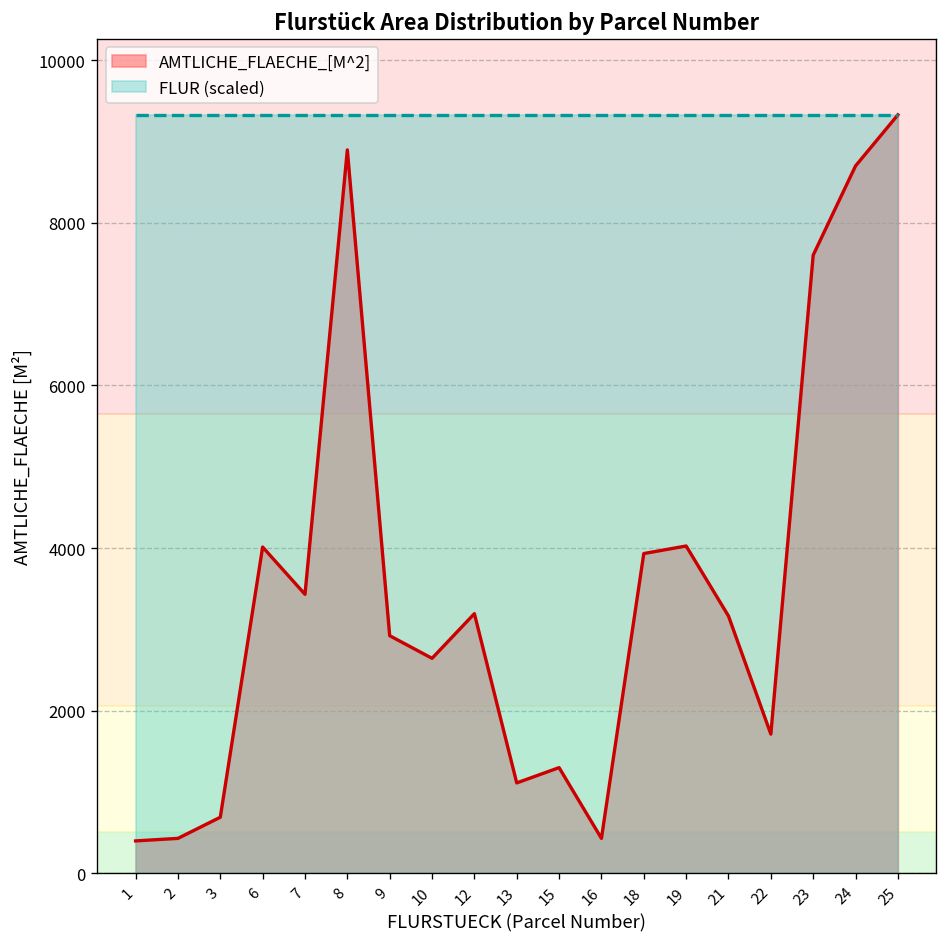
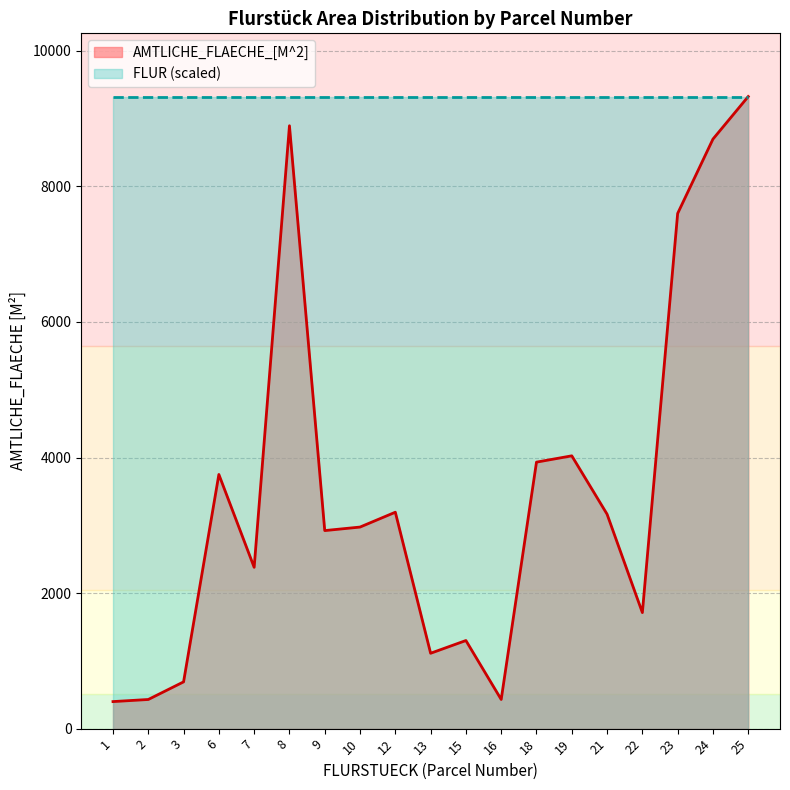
AMTLICHE_FLAECHE_[M^2], 6: 4000 -> 3800
AMTLICHE_FLAECHE_[M^2], 7: 3400 -> 2400
AMTLICHE_FLAECHE_[M^2], 10: 2600 -> 3000
